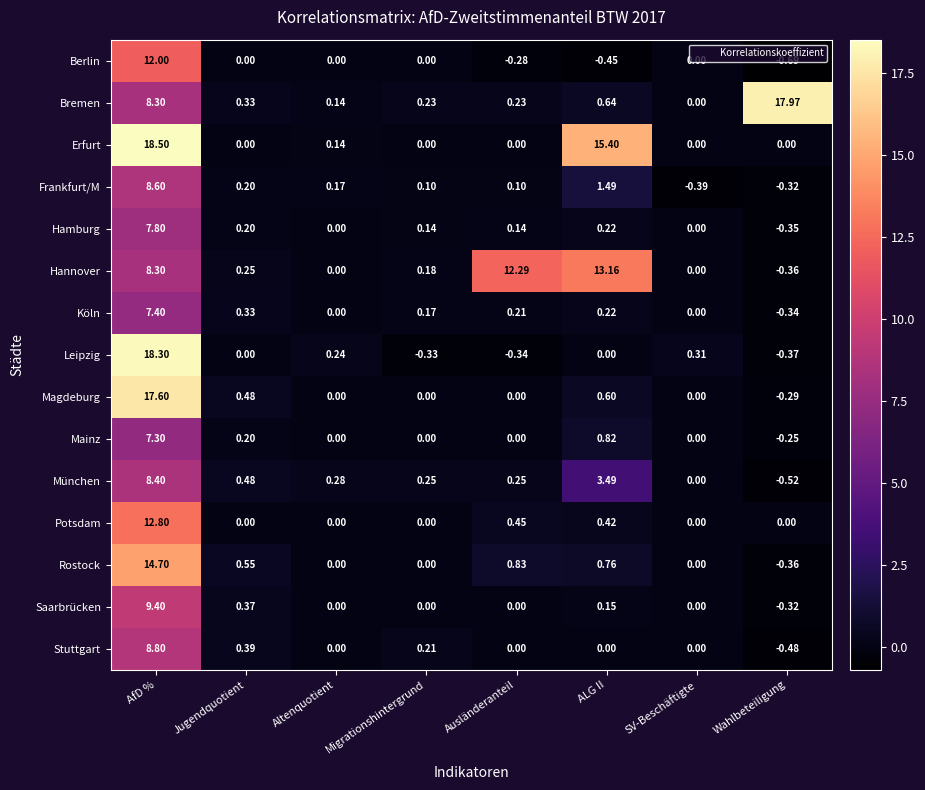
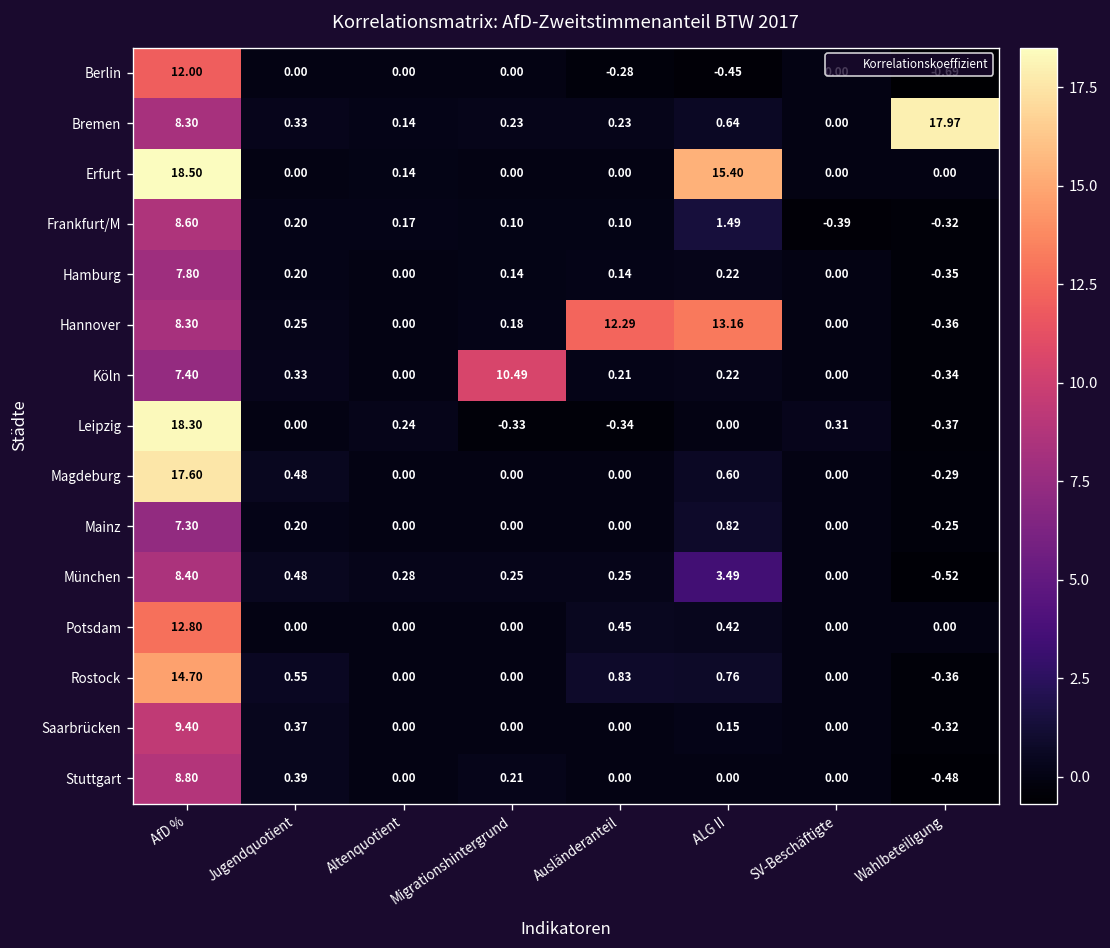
Köln, Migrationshintergrund: 0.17 -> 10.49
